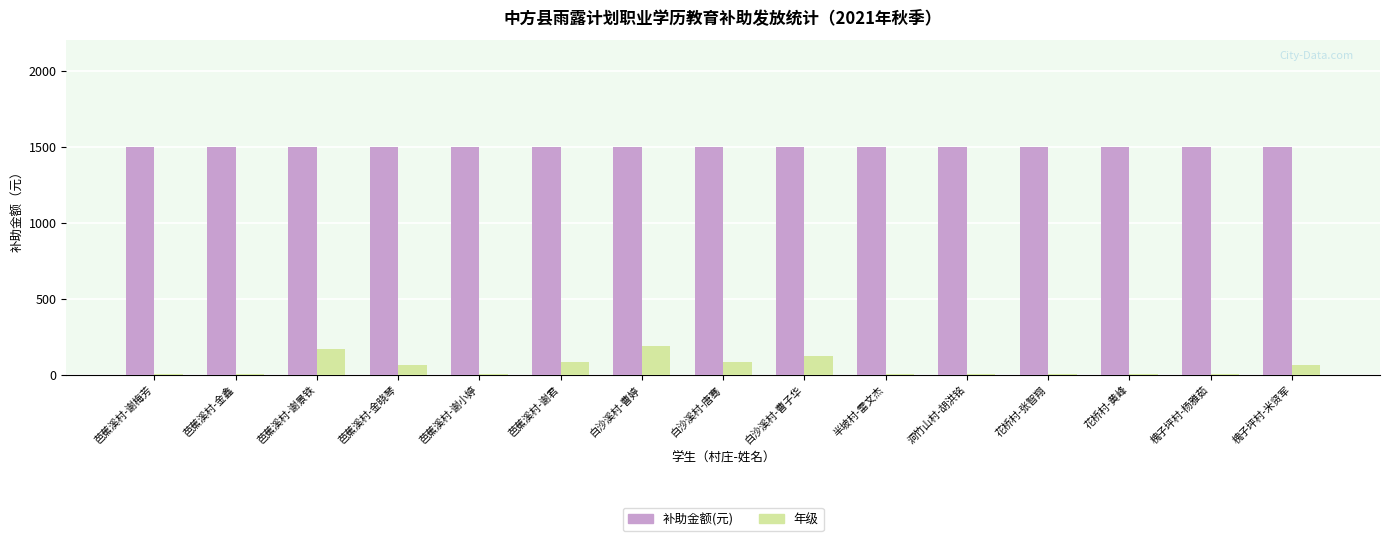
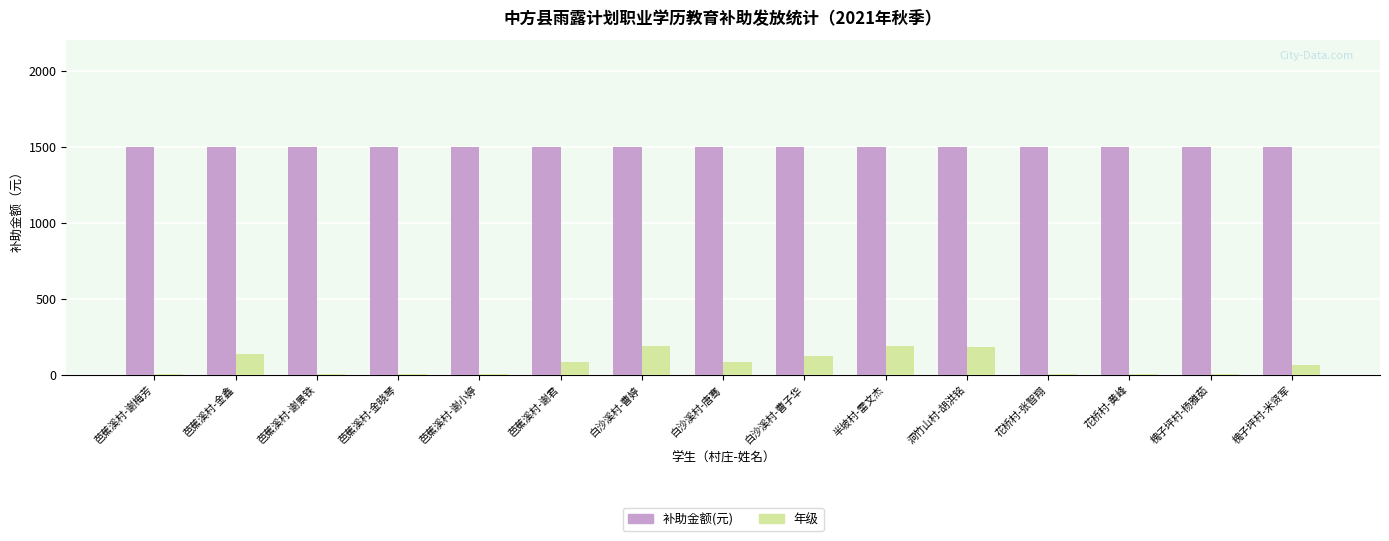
年级, 芭蕉溪村-金鑫: 0 -> 140
年级, 芭蕉溪村-谢景铁: 170 -> 0
年级, 芭蕉溪村-金晓琴: 60 -> 0
年级, 半坡村-雷文杰: 0 -> 190
年级, 洞竹山村-胡洪铭: 0 -> 180
